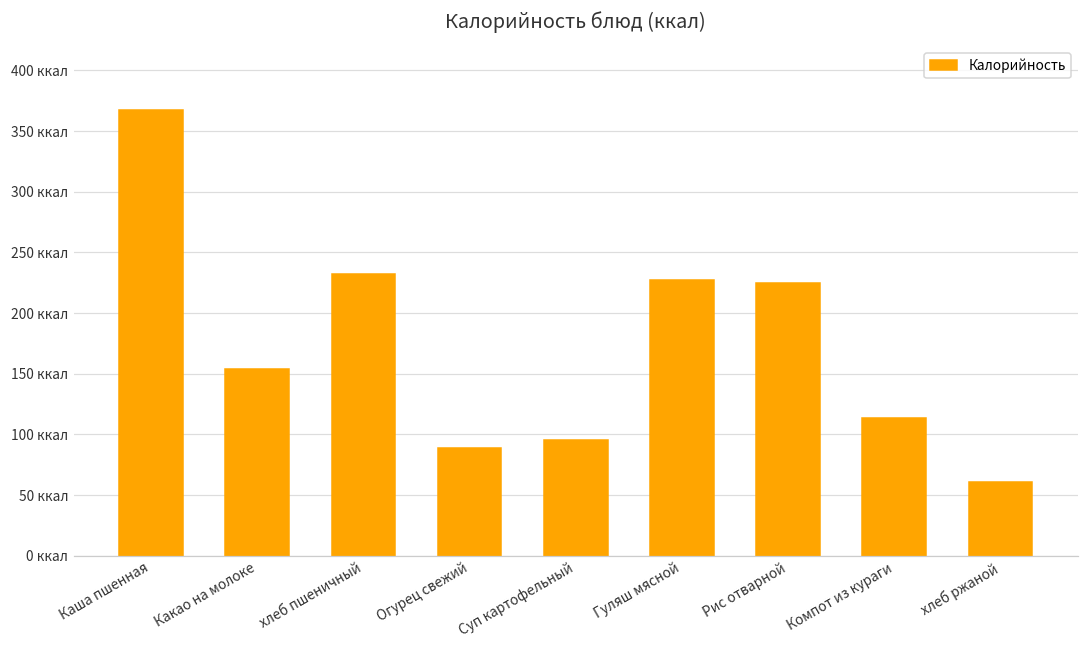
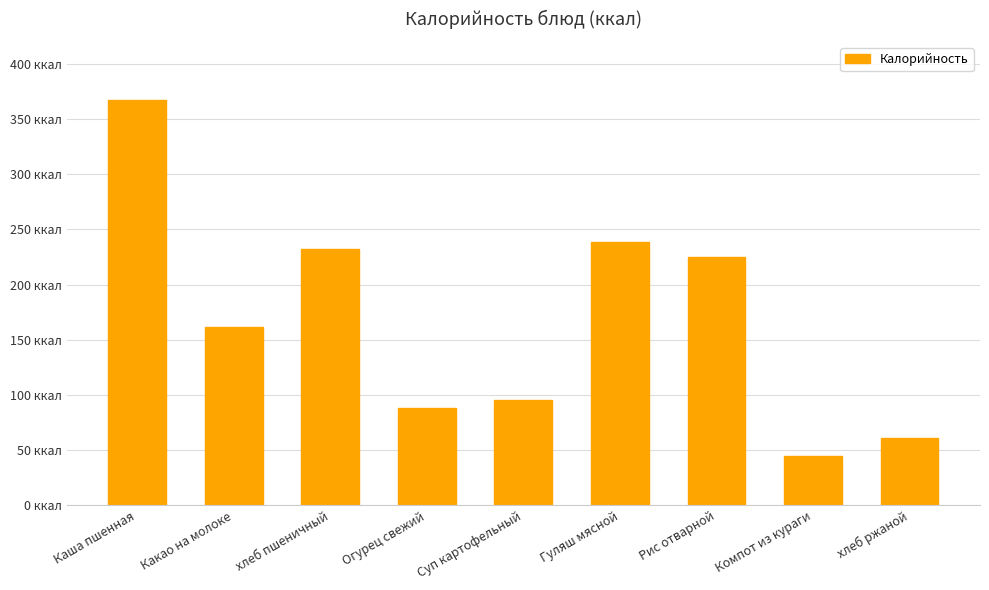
Какао на молоке: 154 ккал -> 162 ккал
Гуляш мясной: 227 ккал -> 239 ккал
Компот из кураги: 114 ккал -> 45 ккал
